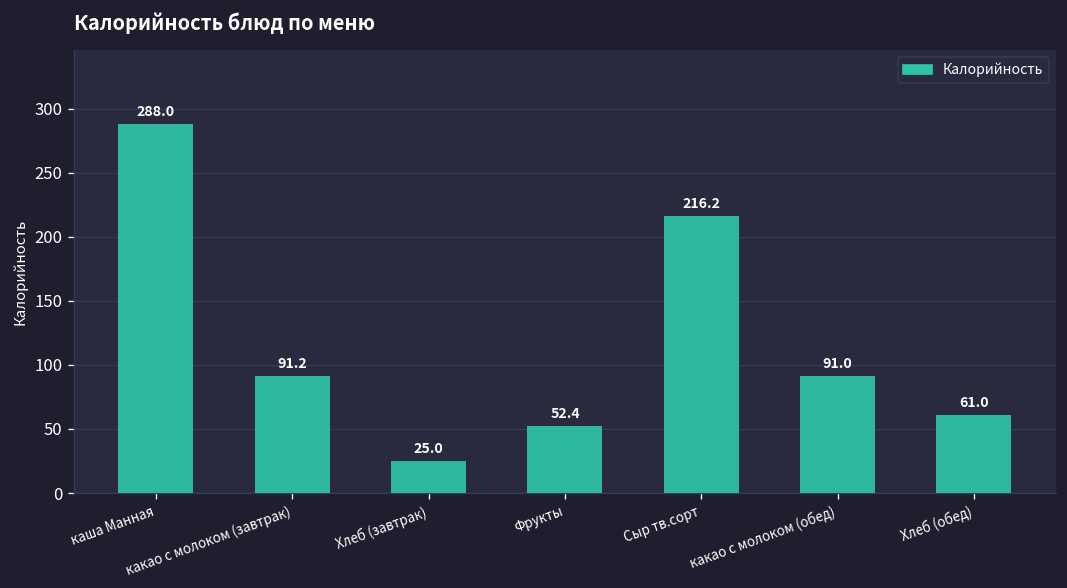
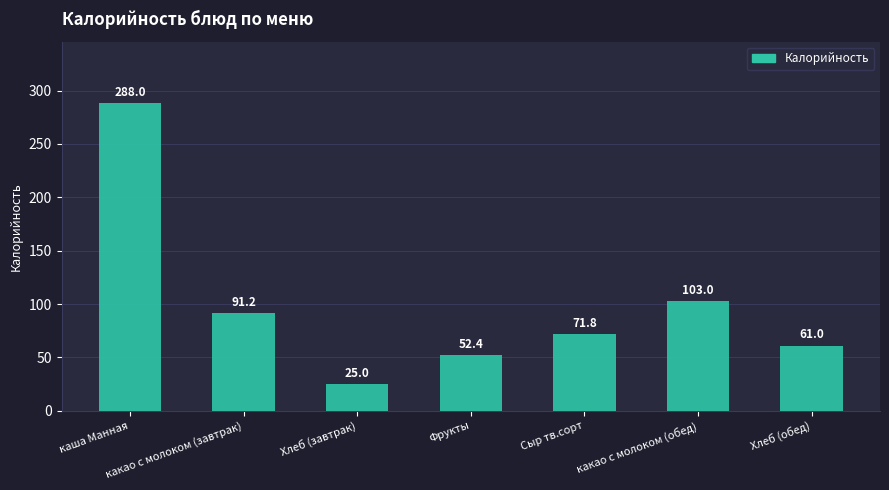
Сыр тв.сорт: 216.2 -> 71.8
какао с молоком (обед): 91.0 -> 103.0
